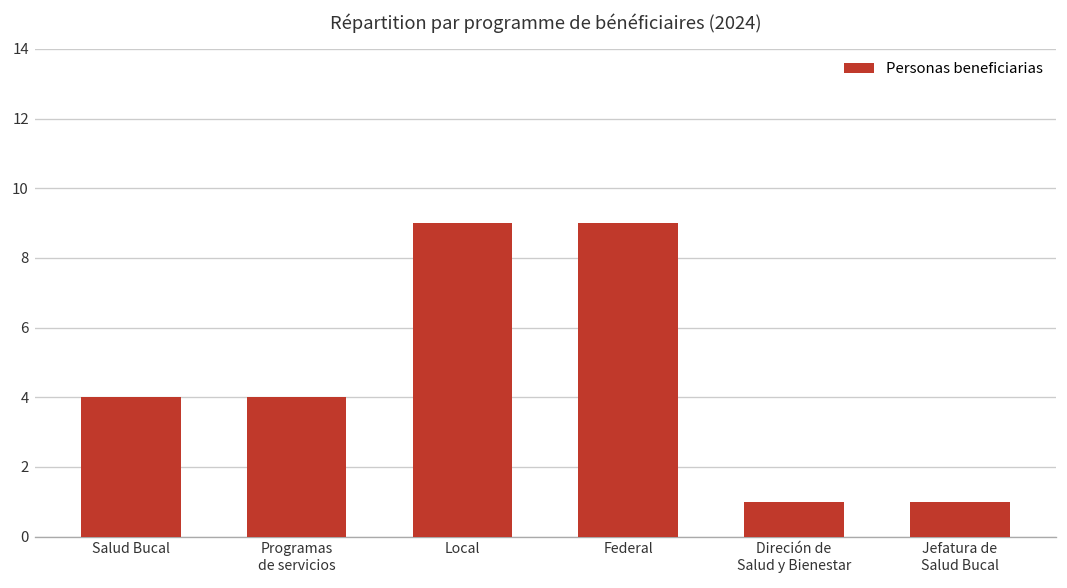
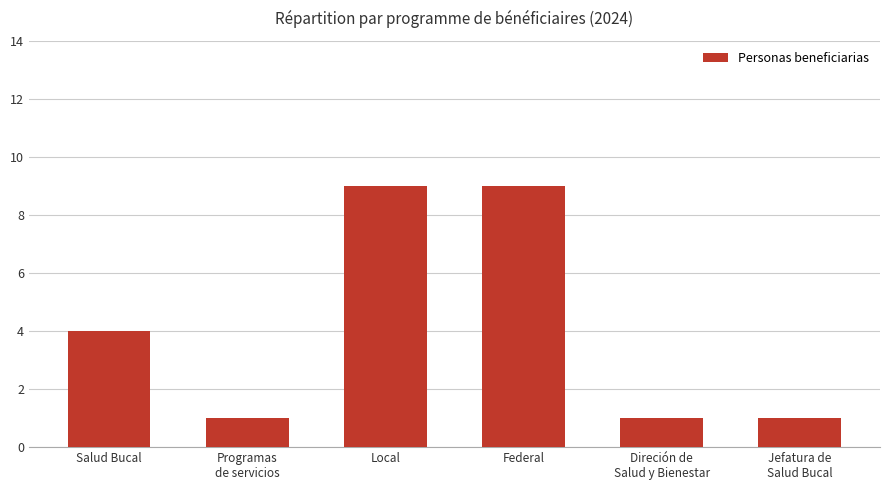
Programas de servicios: 4 -> 1
